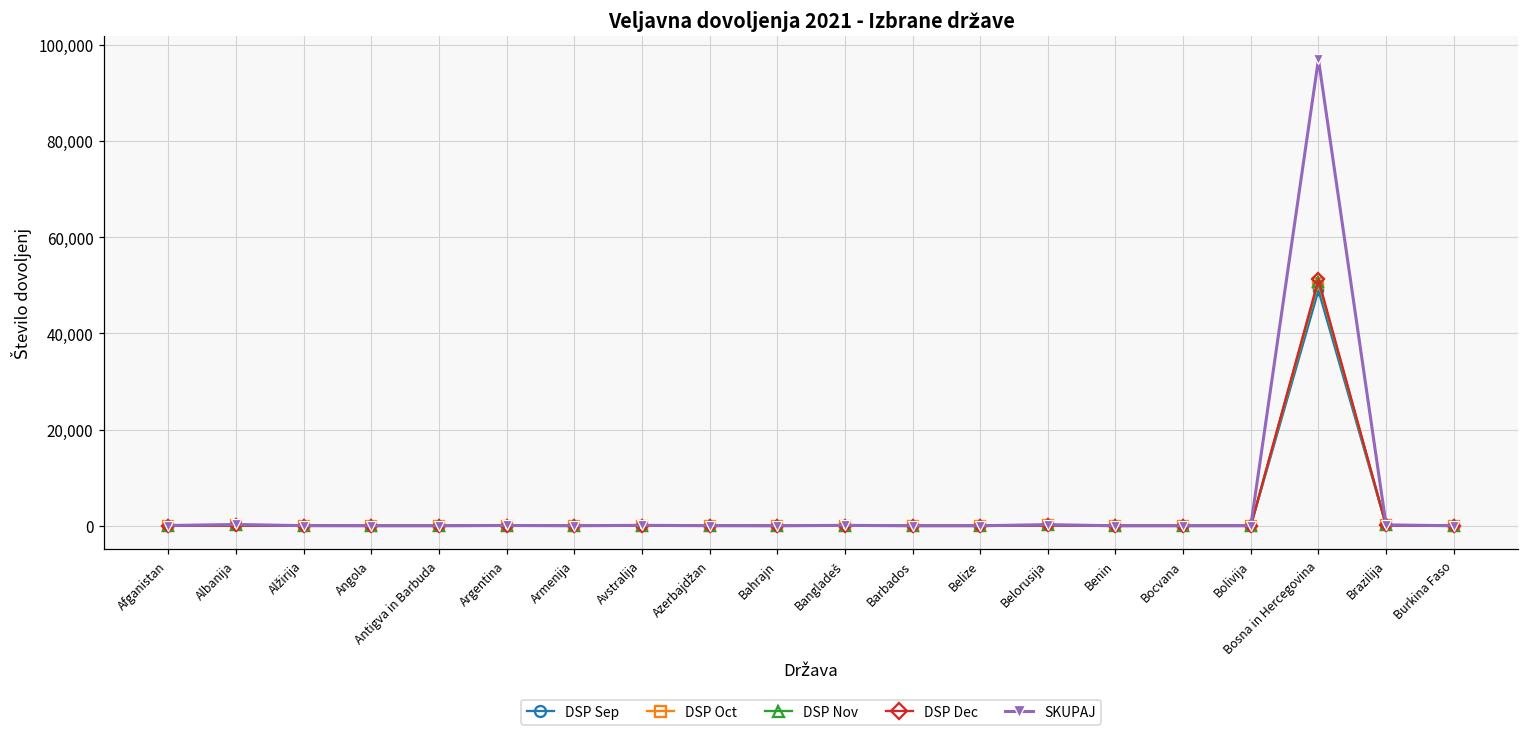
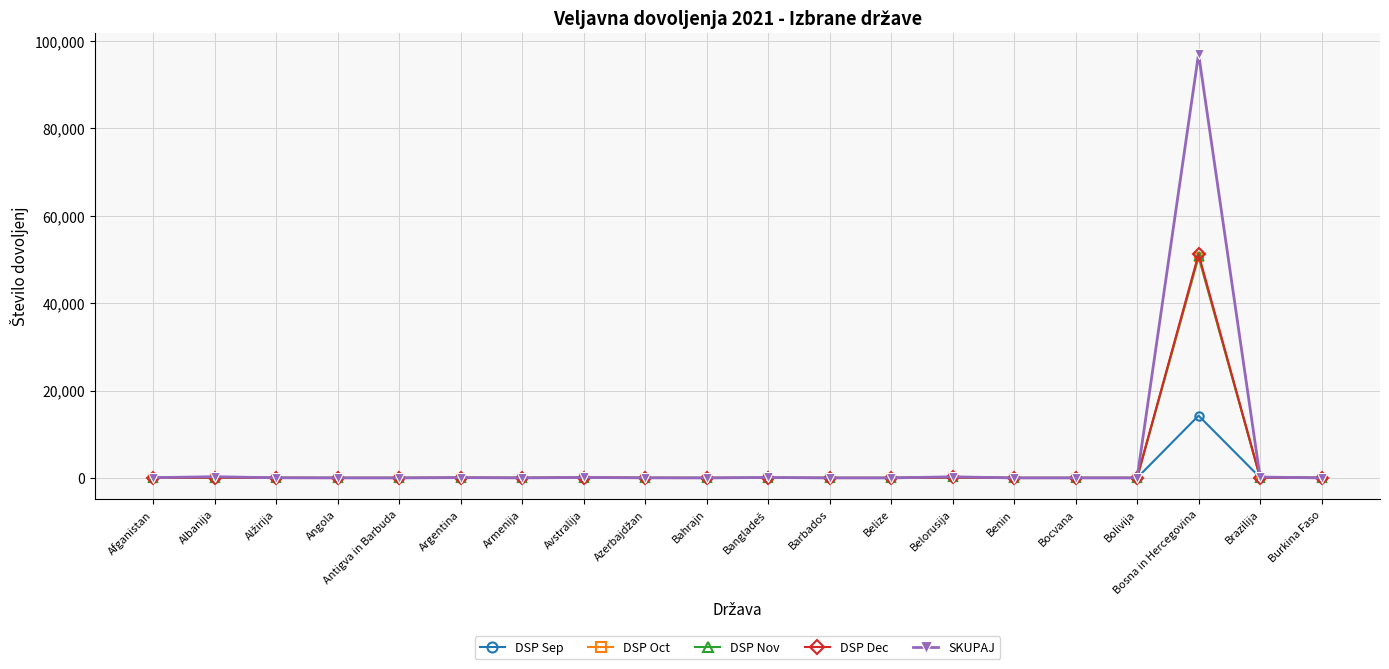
DSP Sep, Bosna in Hercegovina: 49,000 -> 14,000
